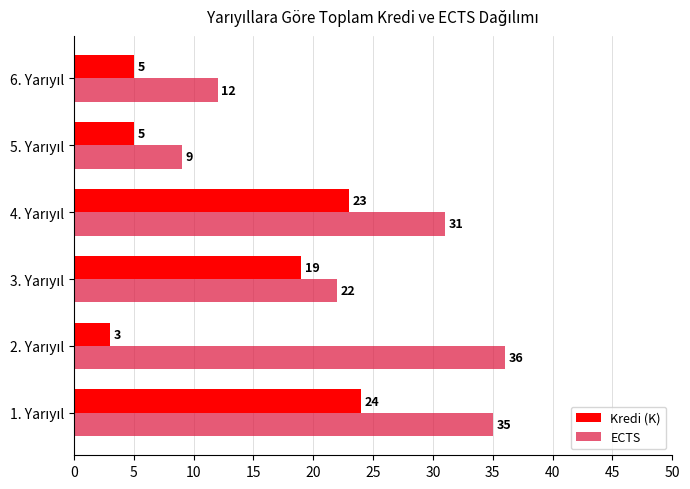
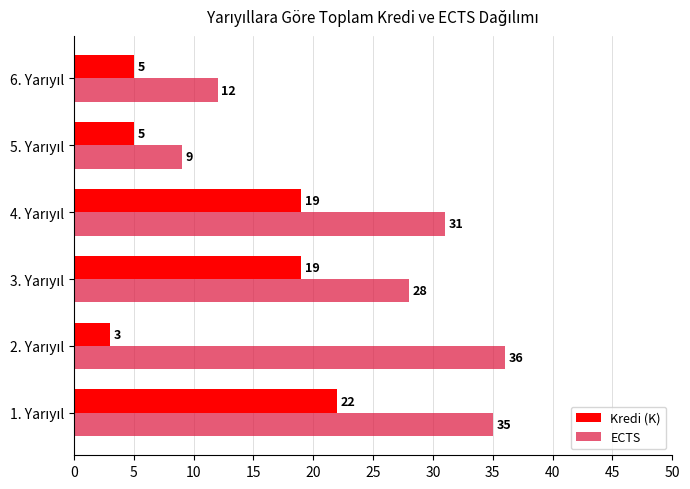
Kredi (K), 4. Yarıyıl: 23 -> 19
ECTS, 3. Yarıyıl: 22 -> 28
Kredi (K), 1. Yarıyıl: 24 -> 22
